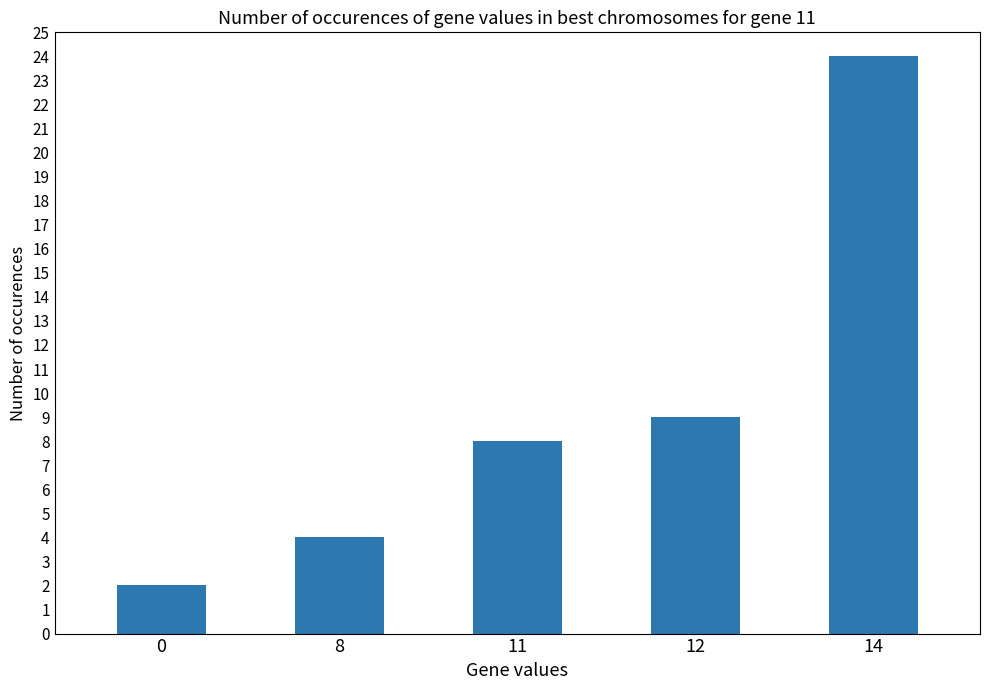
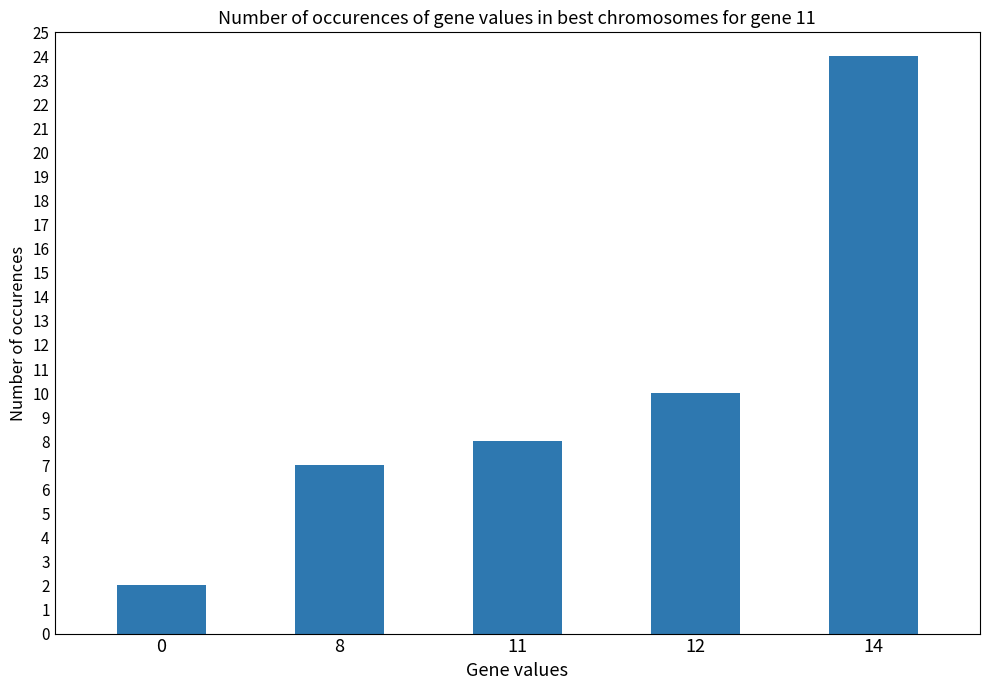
8: 4 -> 7
12: 9 -> 10
